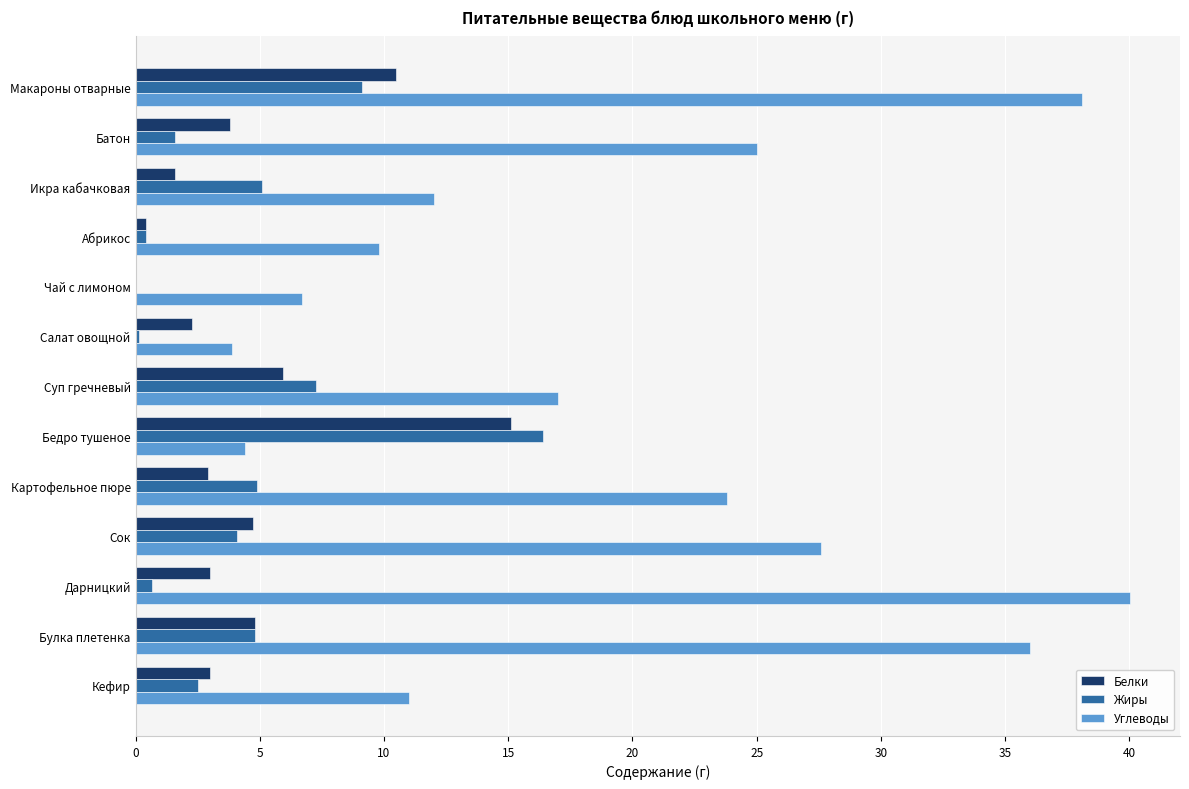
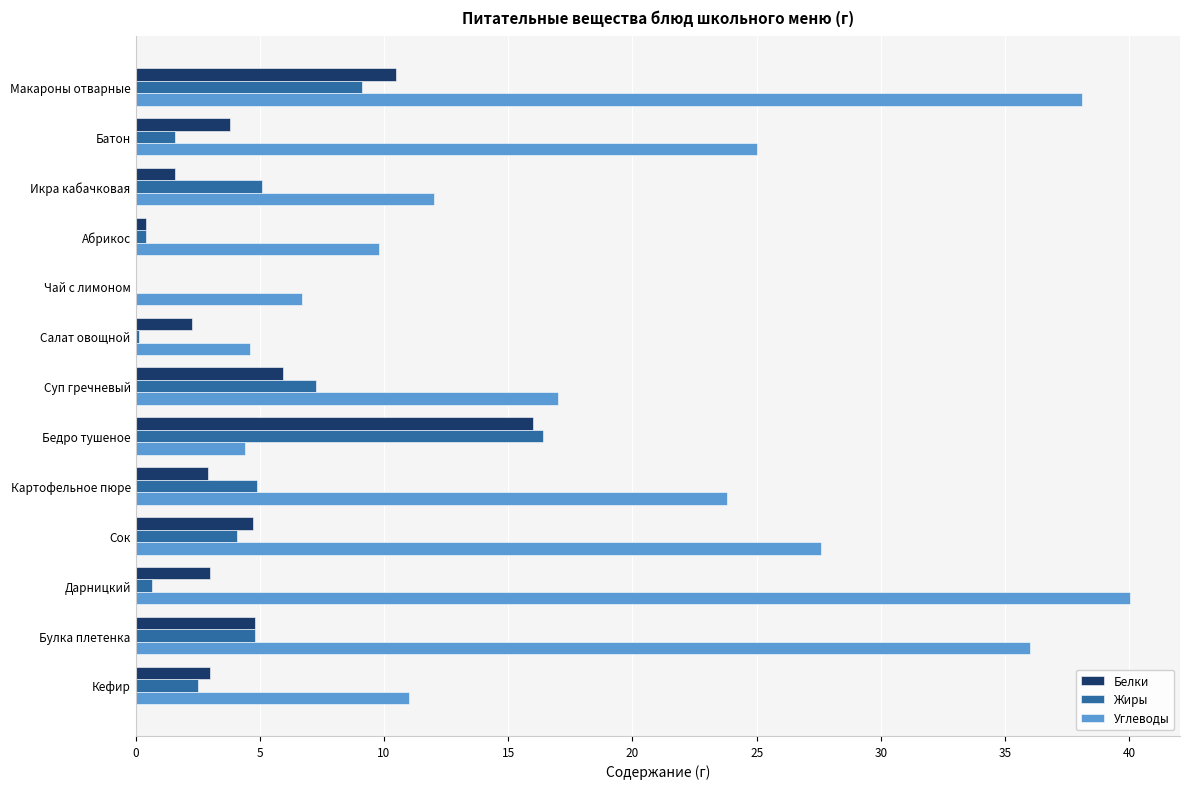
Углеводы, Салат овощной: 3.9 -> 4.6
Белки, Бедро тушеное: 15.1 -> 16.0
